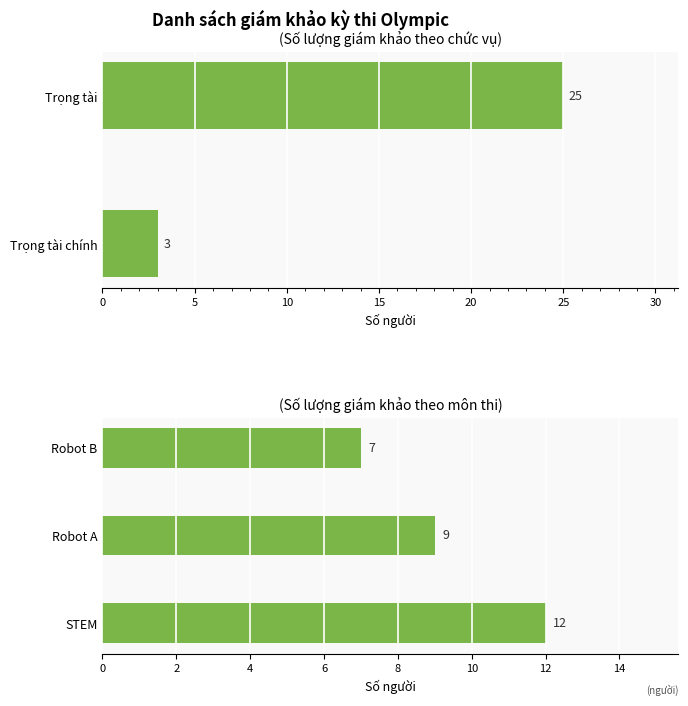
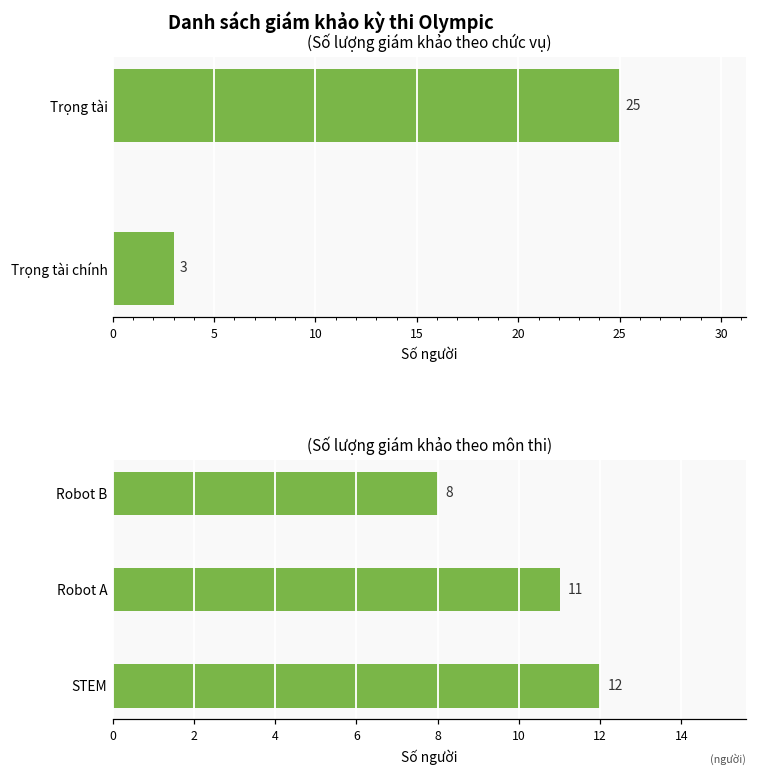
(Số lượng giám khảo theo môn thi), Robot B: 7 -> 8
(Số lượng giám khảo theo môn thi), Robot A: 9 -> 11
